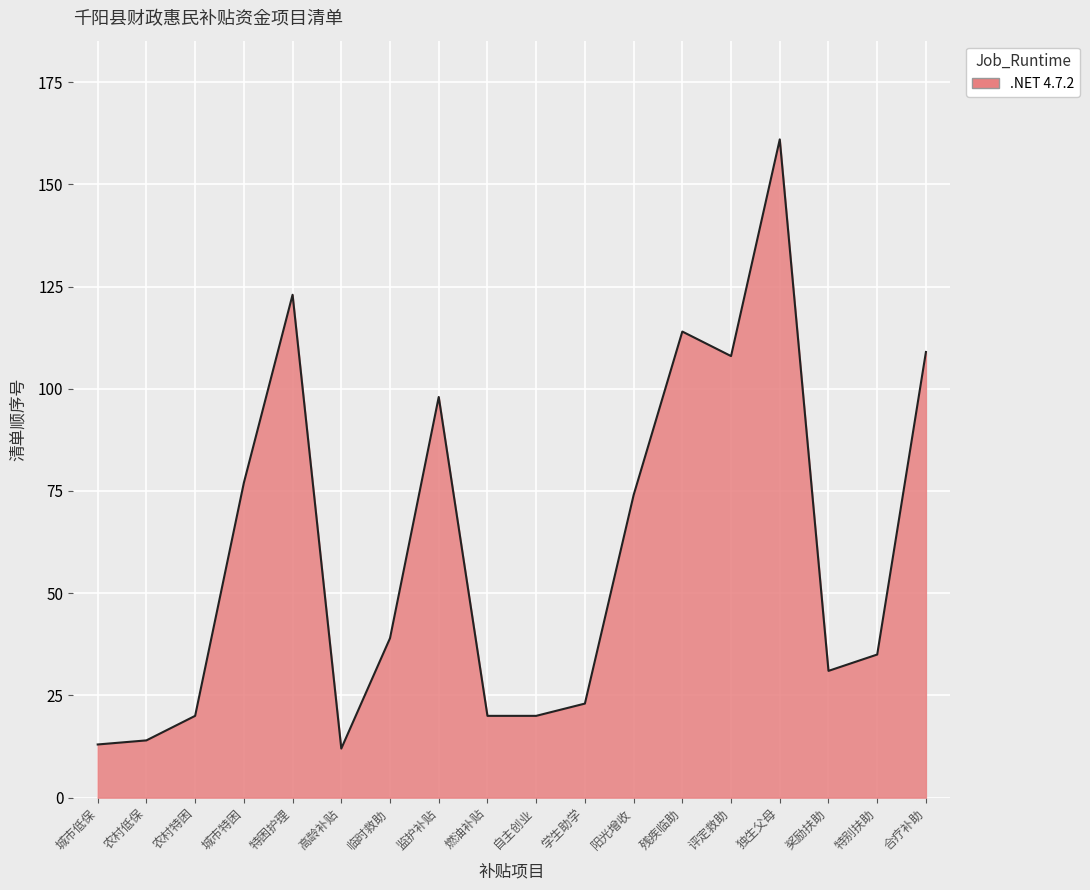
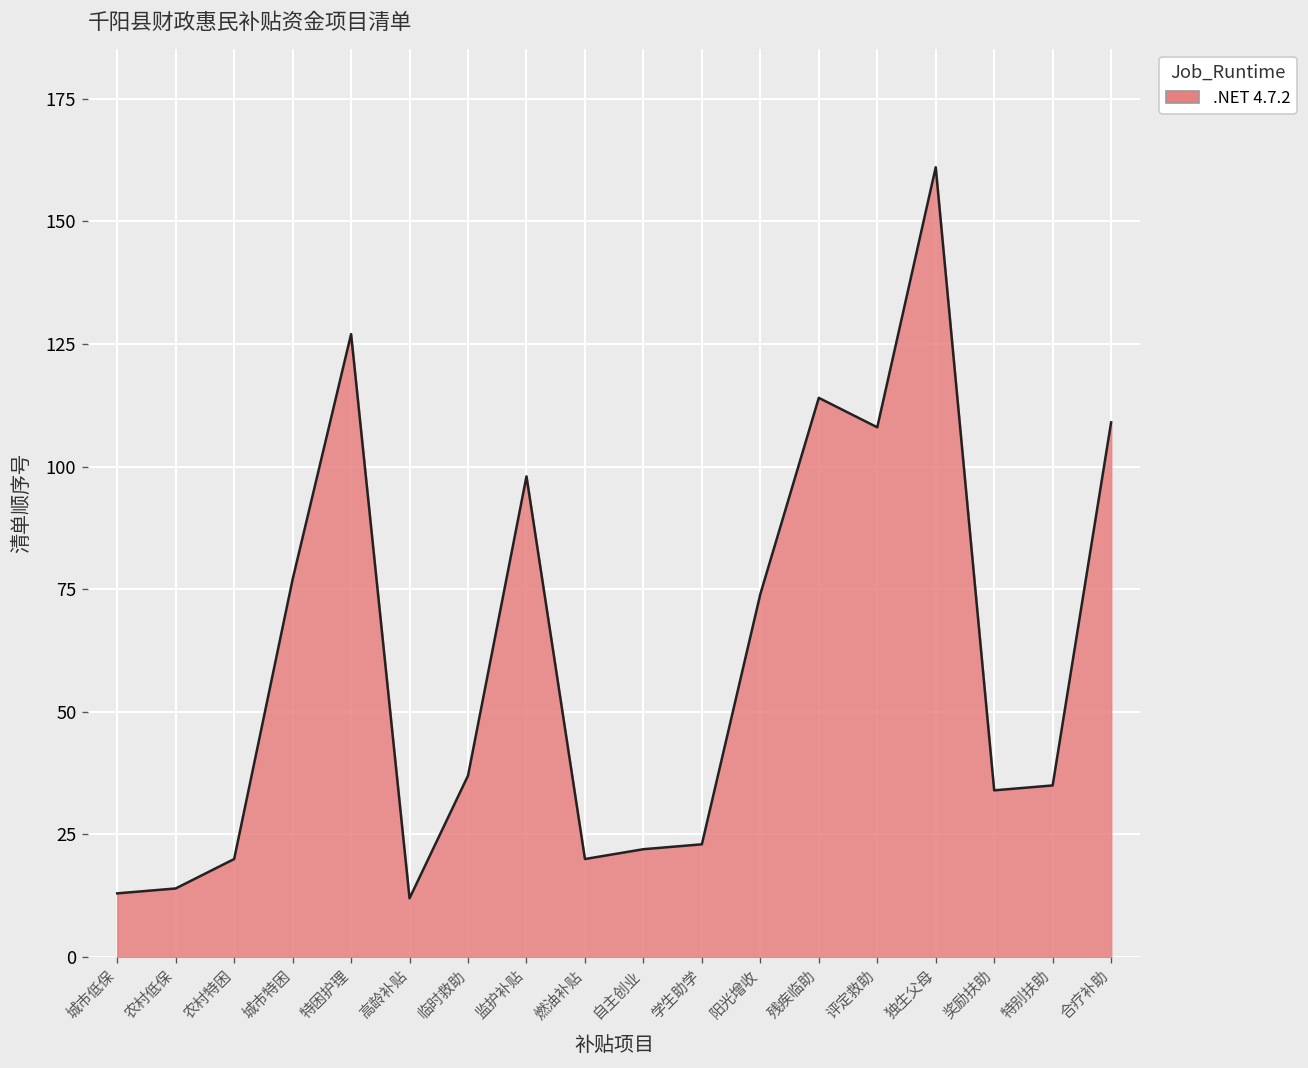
特困护理: 123 -> 127
临时救助: 39 -> 37
自主创业: 20 -> 22
奖励扶助: 31 -> 34
